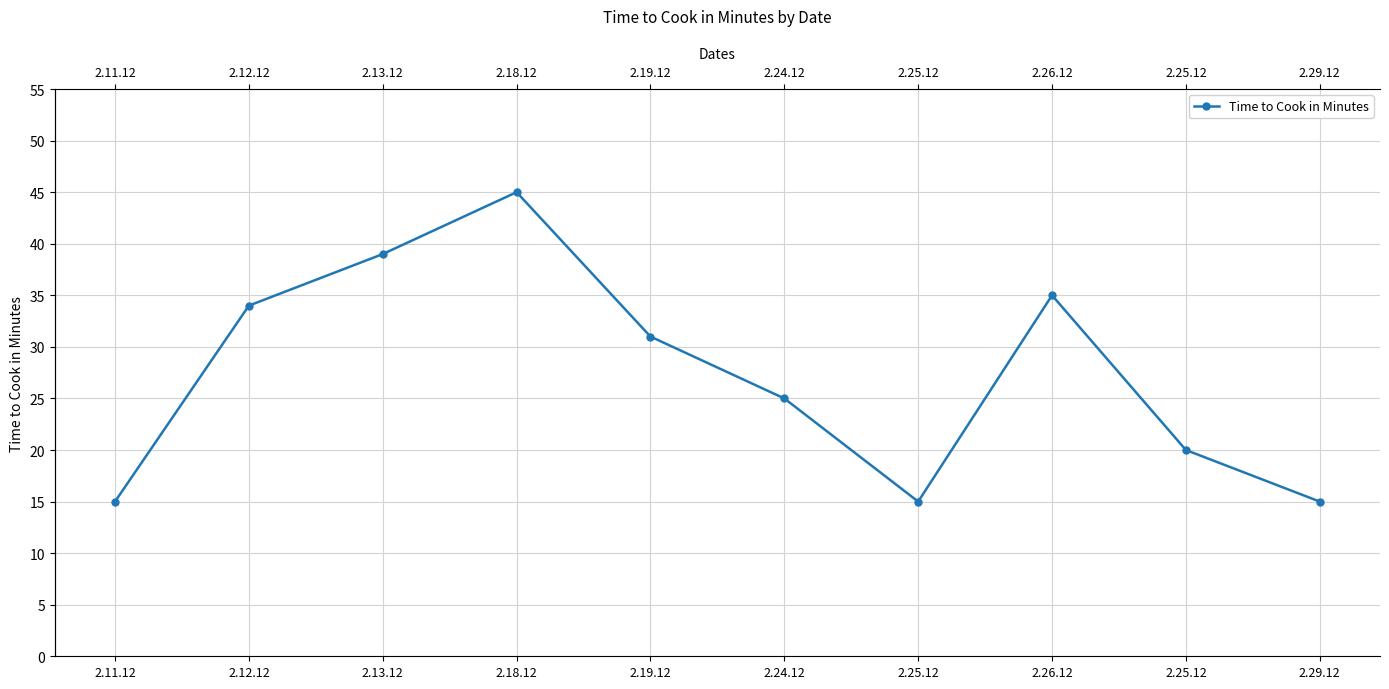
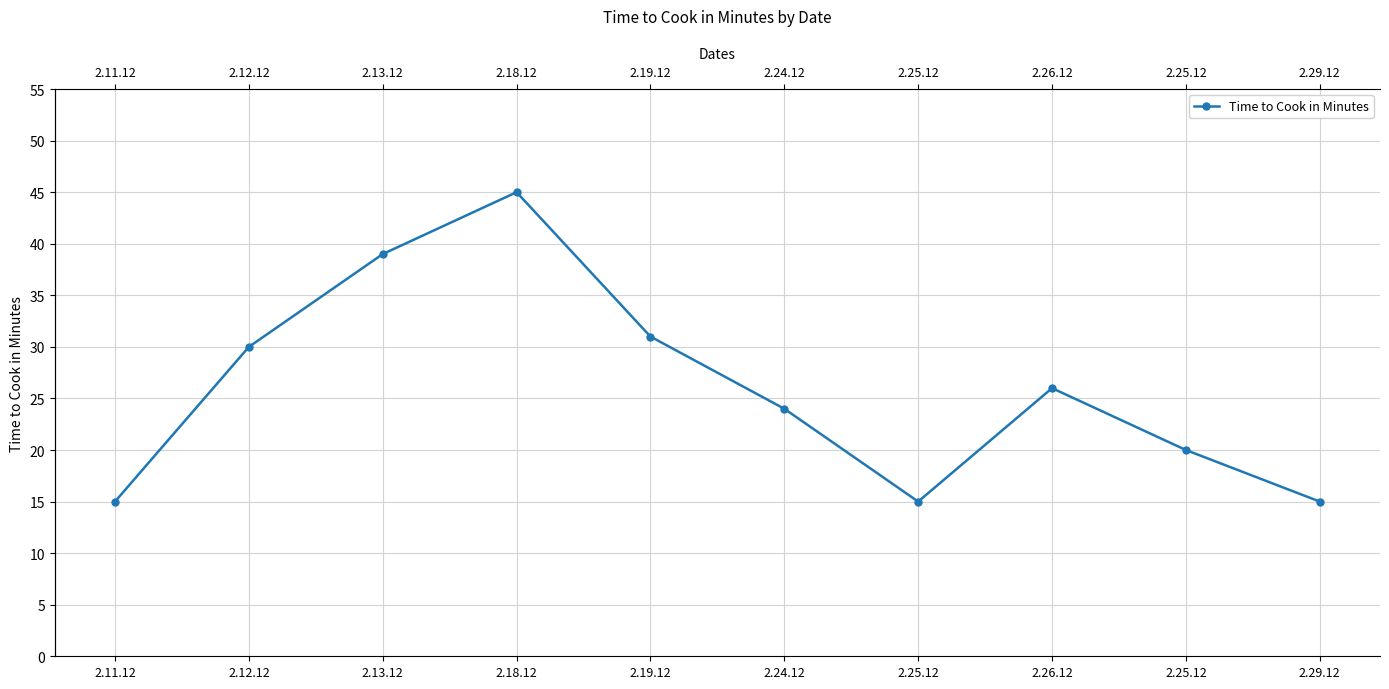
2.12.12: 34 -> 30
2.24.12: 25 -> 24
2.26.12: 35 -> 26
